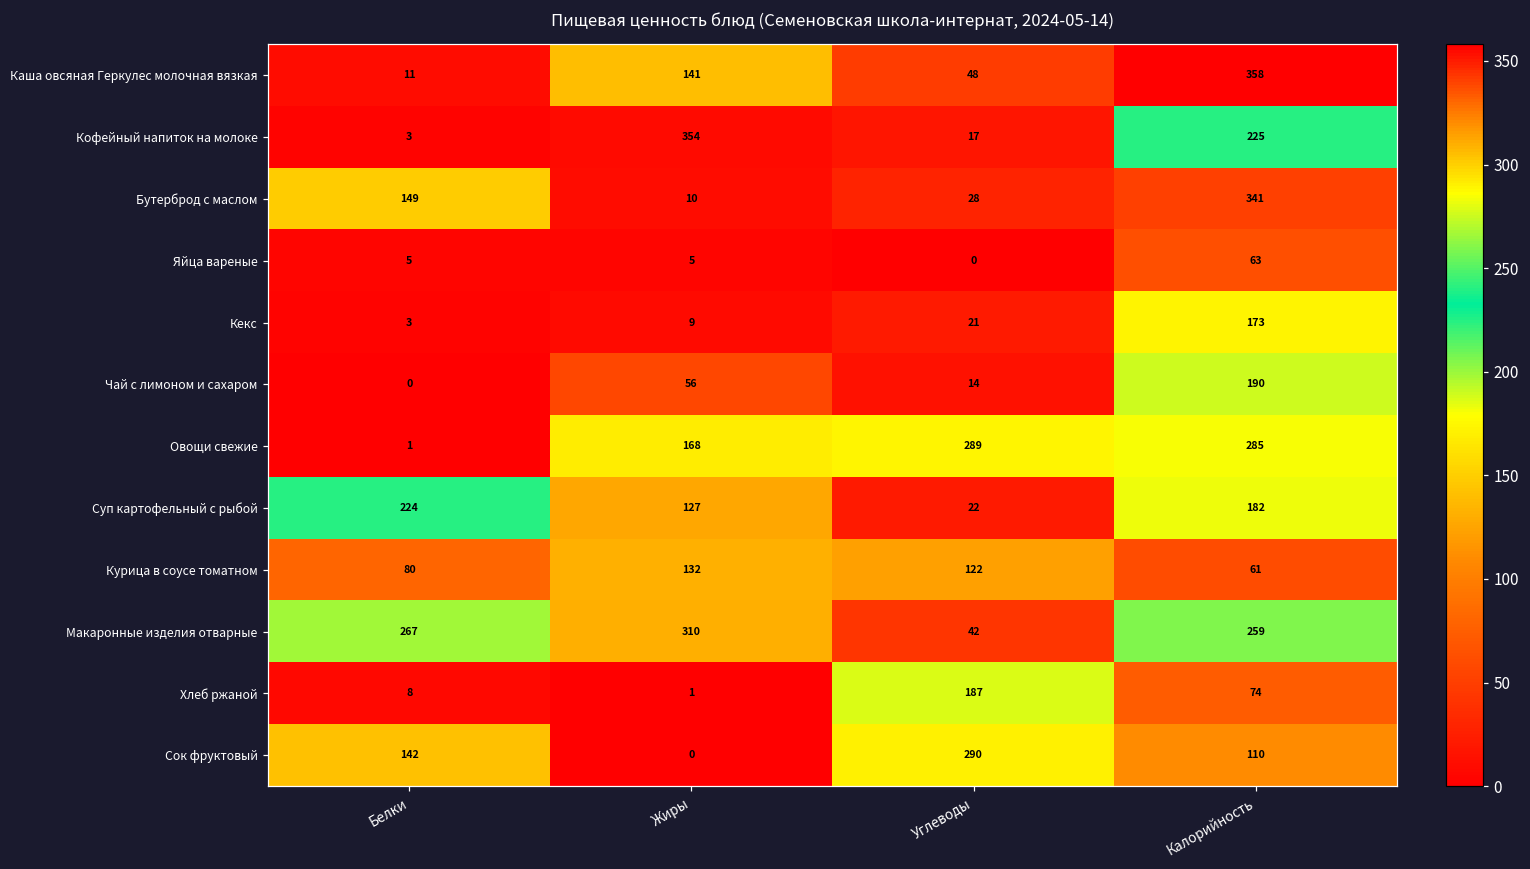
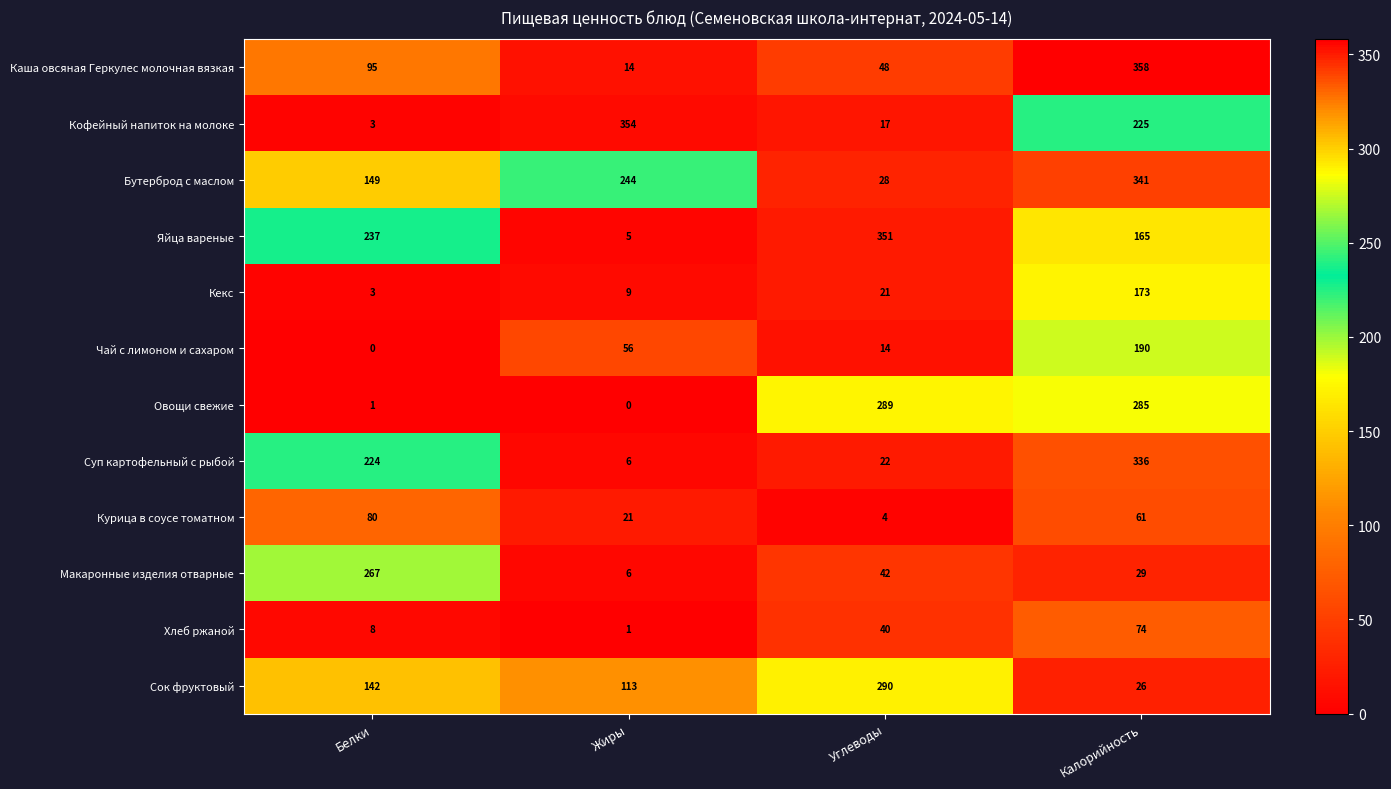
Каша овсяная Геркулес молочная вязкая, Белки: 11 -> 95
Каша овсяная Геркулес молочная вязкая, Жиры: 141 -> 14
Бутерброд с маслом, Жиры: 10 -> 244
Яйца вареные, Белки: 5 -> 237
Яйца вареные, Углеводы: 0 -> 351
Яйца вареные, Калорийность: 63 -> 165
Овощи свежие, Жиры: 168 -> 0
Суп картофельный с рыбой, Жиры: 127 -> 6
Суп картофельный с рыбой, Калорийность: 182 -> 336
Курица в соусе томатном, Жиры: 132 -> 21
Курица в соусе томатном, Углеводы: 122 -> 4
Макаронные изделия отварные, Жиры: 310 -> 6
Макаронные изделия отварные, Калорийность: 259 -> 29
Хлеб ржаной, Углеводы: 187 -> 40
Сок фруктовый, Жиры: 0 -> 113
Сок фруктовый, Калорийность: 110 -> 26
